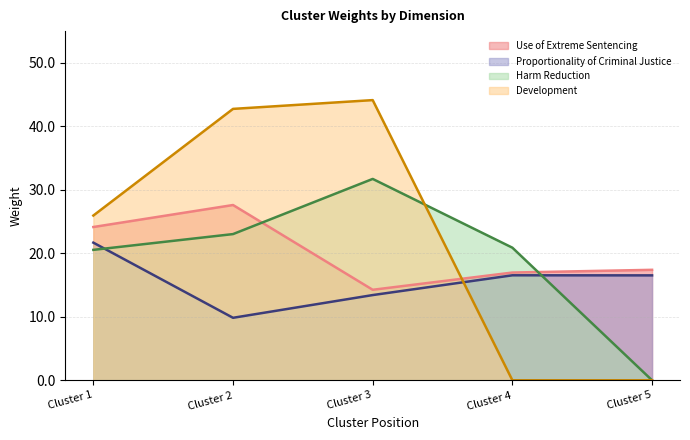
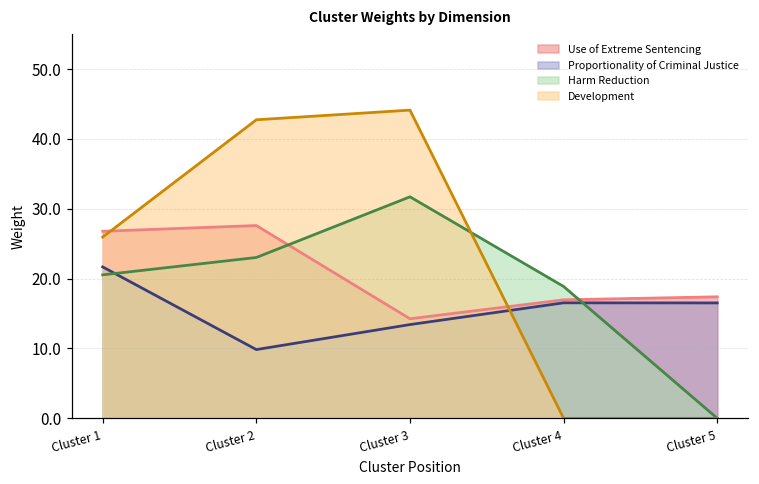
Use of Extreme Sentencing, Cluster 1: 24 -> 27
Harm Reduction, Cluster 4: 21 -> 19
